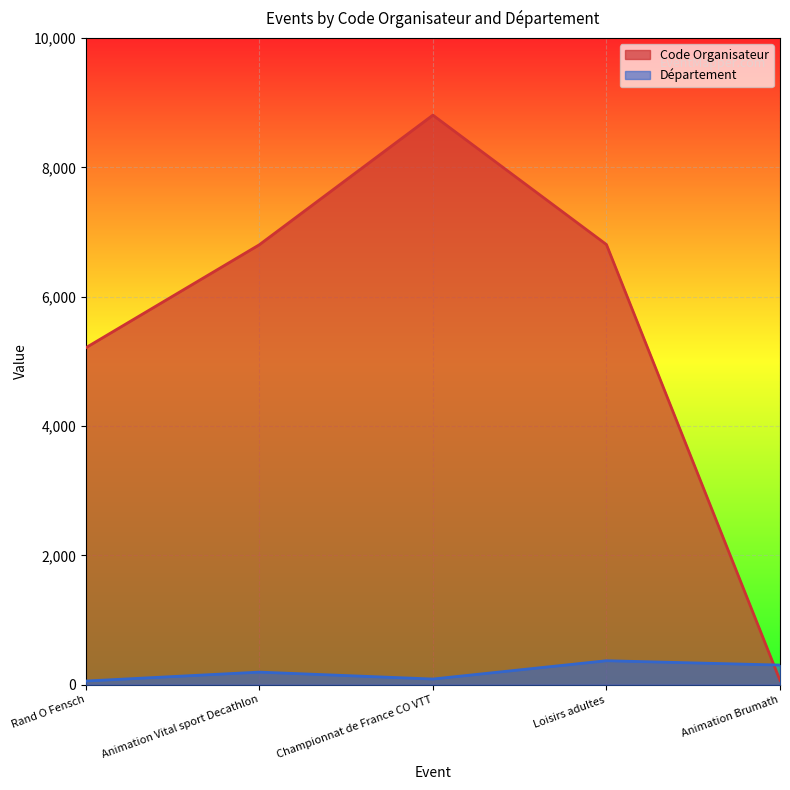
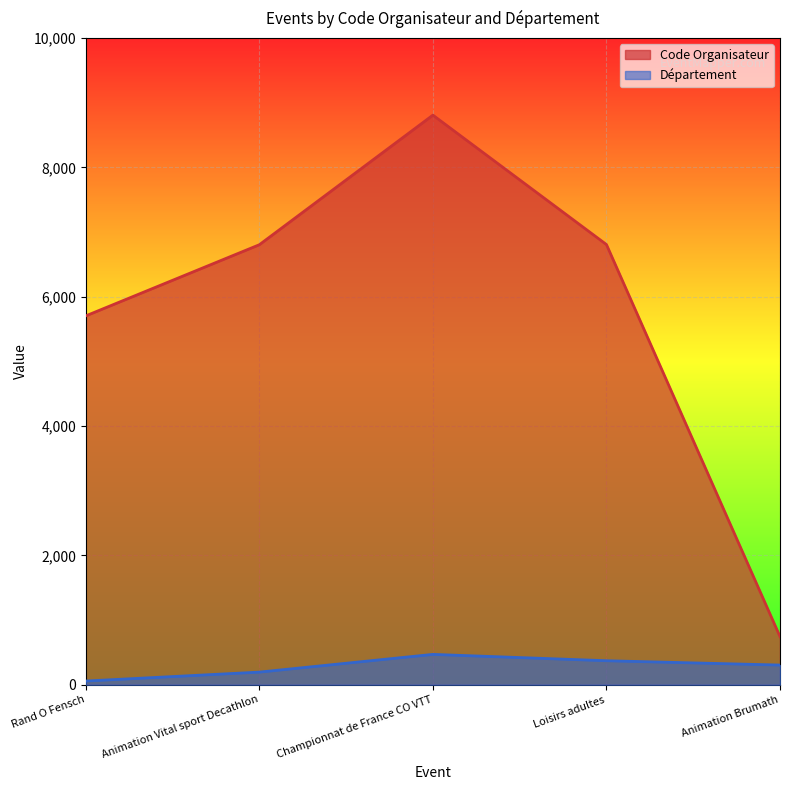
Code Organisateur, Rand O Fensch: 5,200 -> 5,700
Département, Championnat de France CO VTT: 100 -> 500
Code Organisateur, Animation Brumath: 100 -> 700
